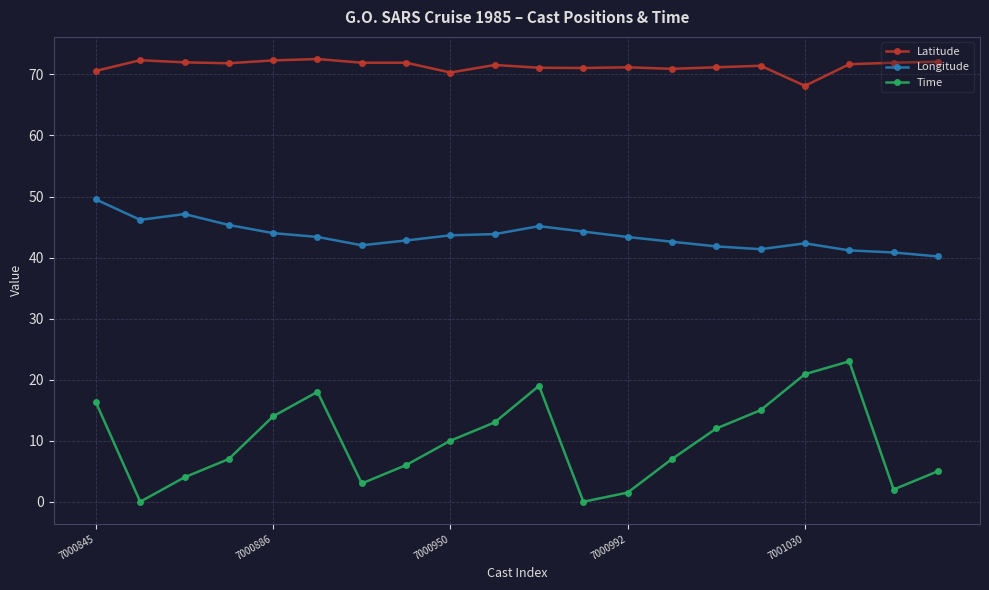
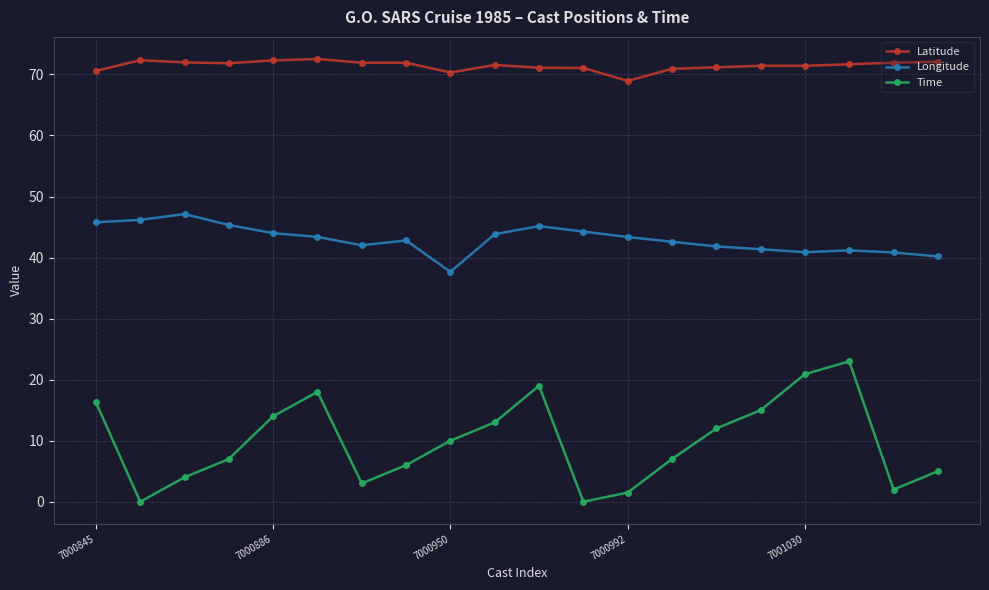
Longitude, 7000845: 50 -> 46
Longitude, 7000950: 44 -> 38
Latitude, 7000992: 71 -> 69
Latitude, 7001030: 68 -> 71
Longitude, 7001030: 42 -> 41
